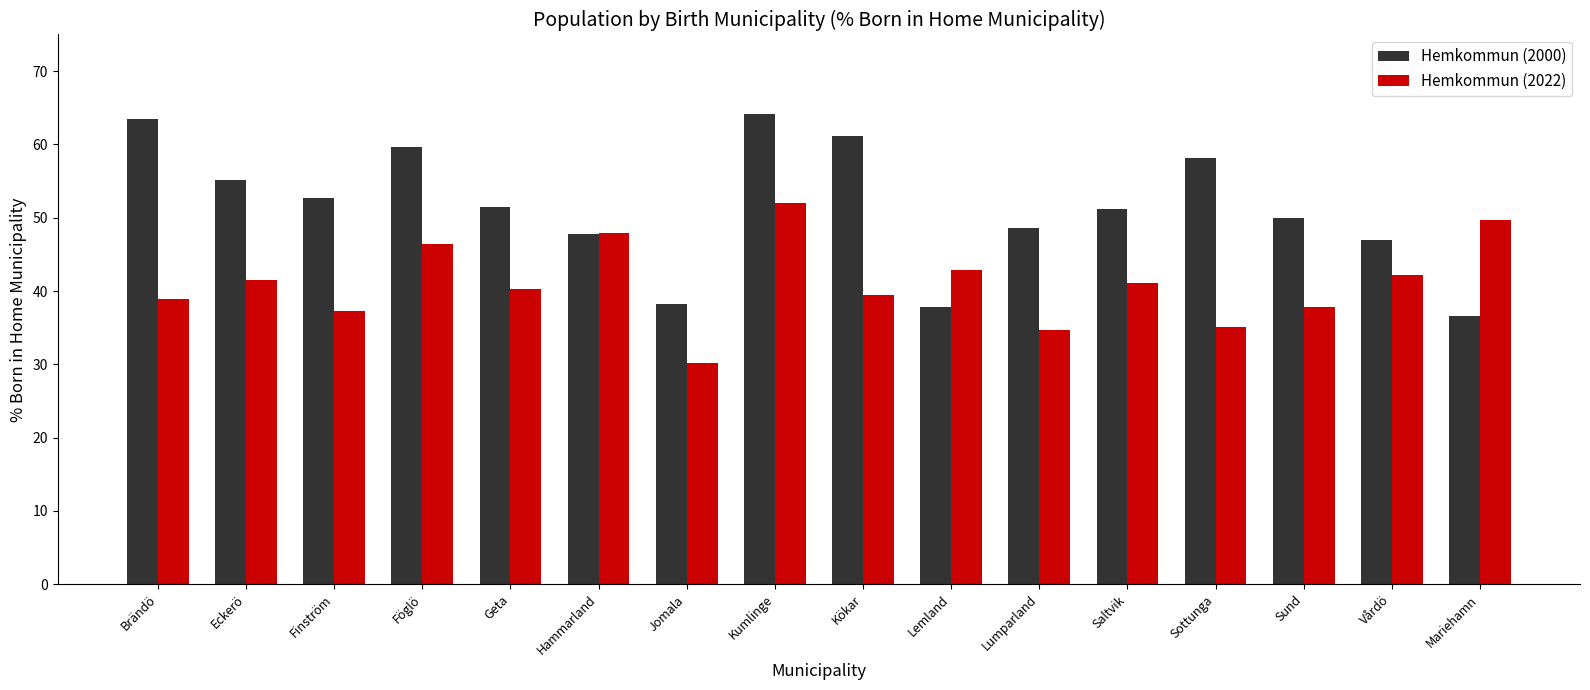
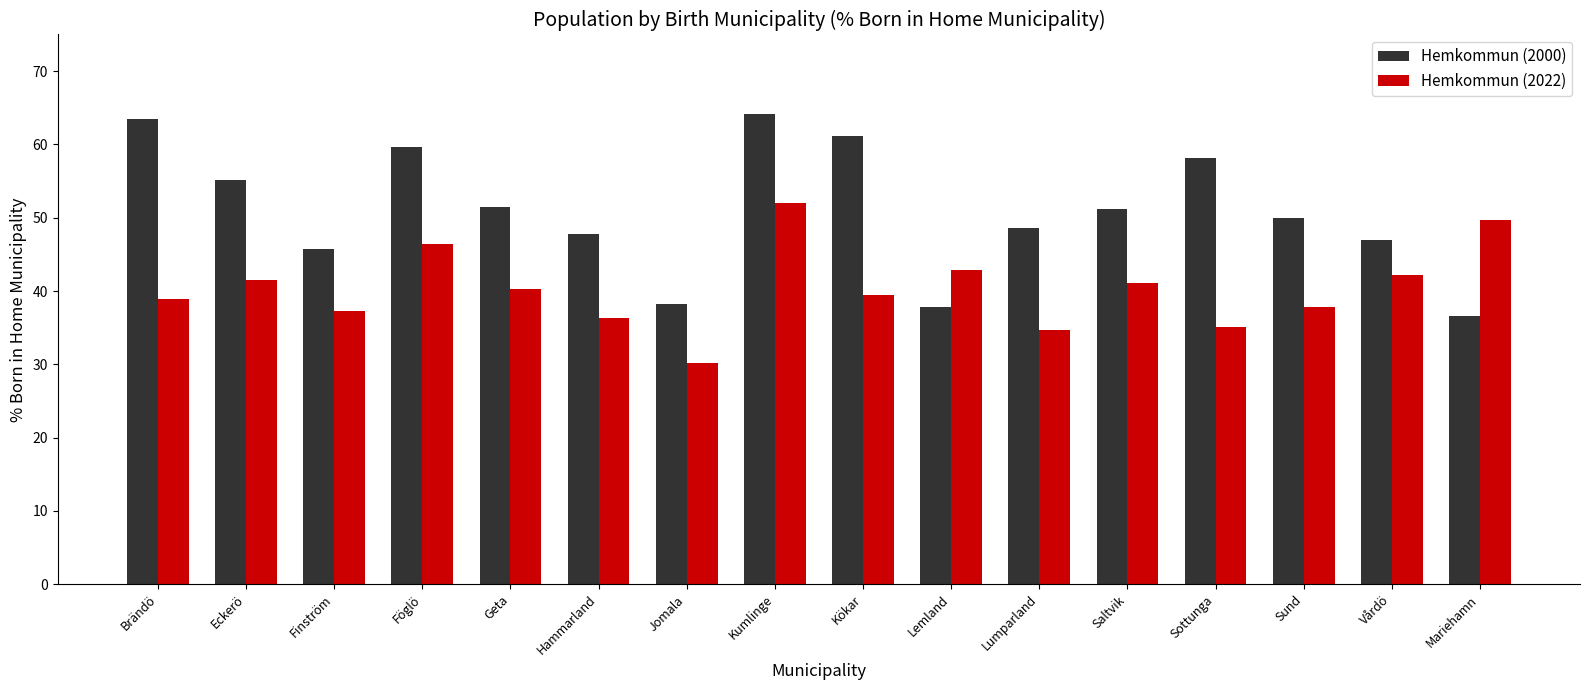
Hemkommun (2000), Finström: 53 -> 46
Hemkommun (2022), Hammarland: 48 -> 36
